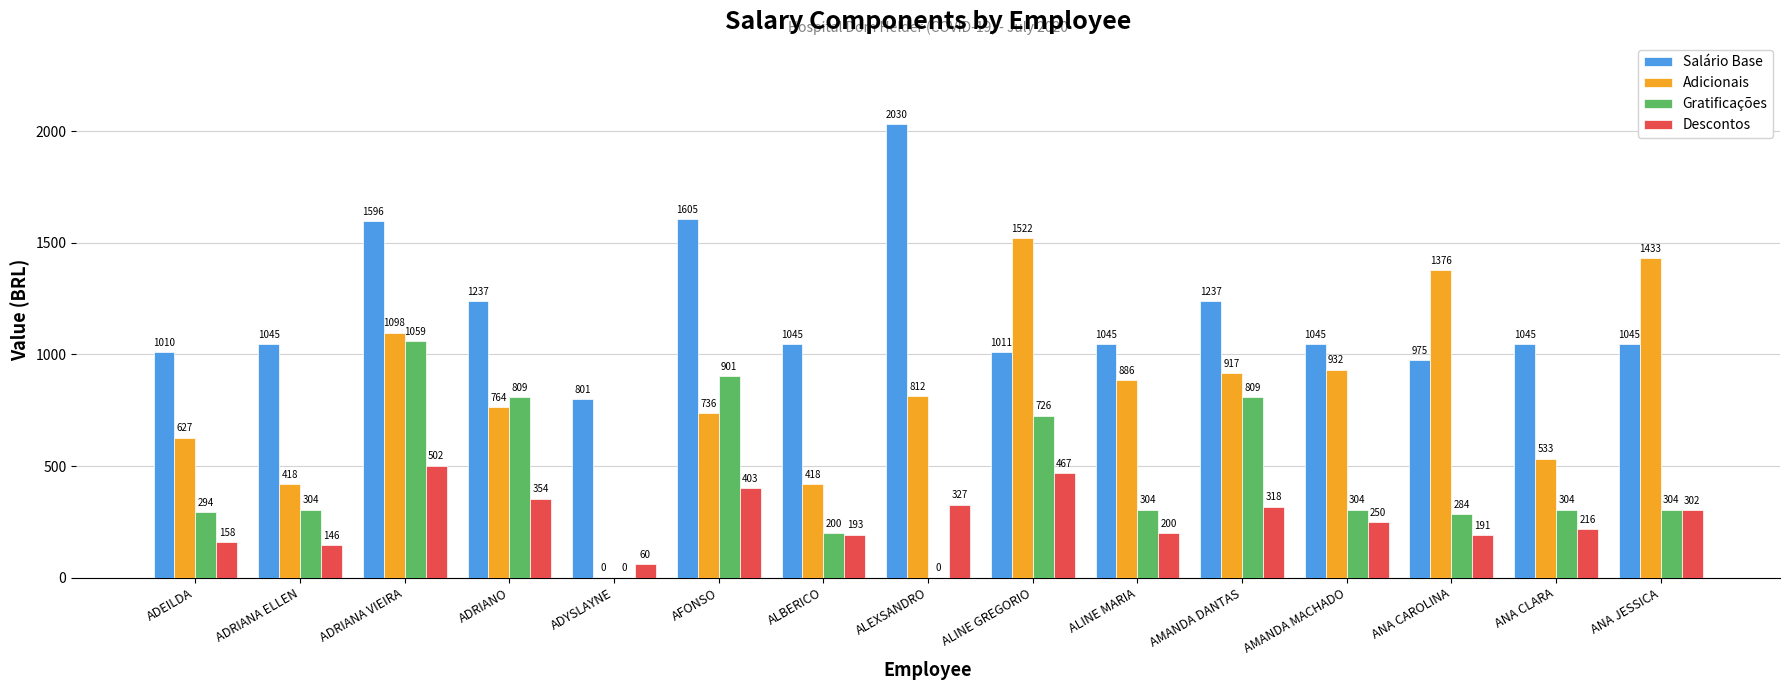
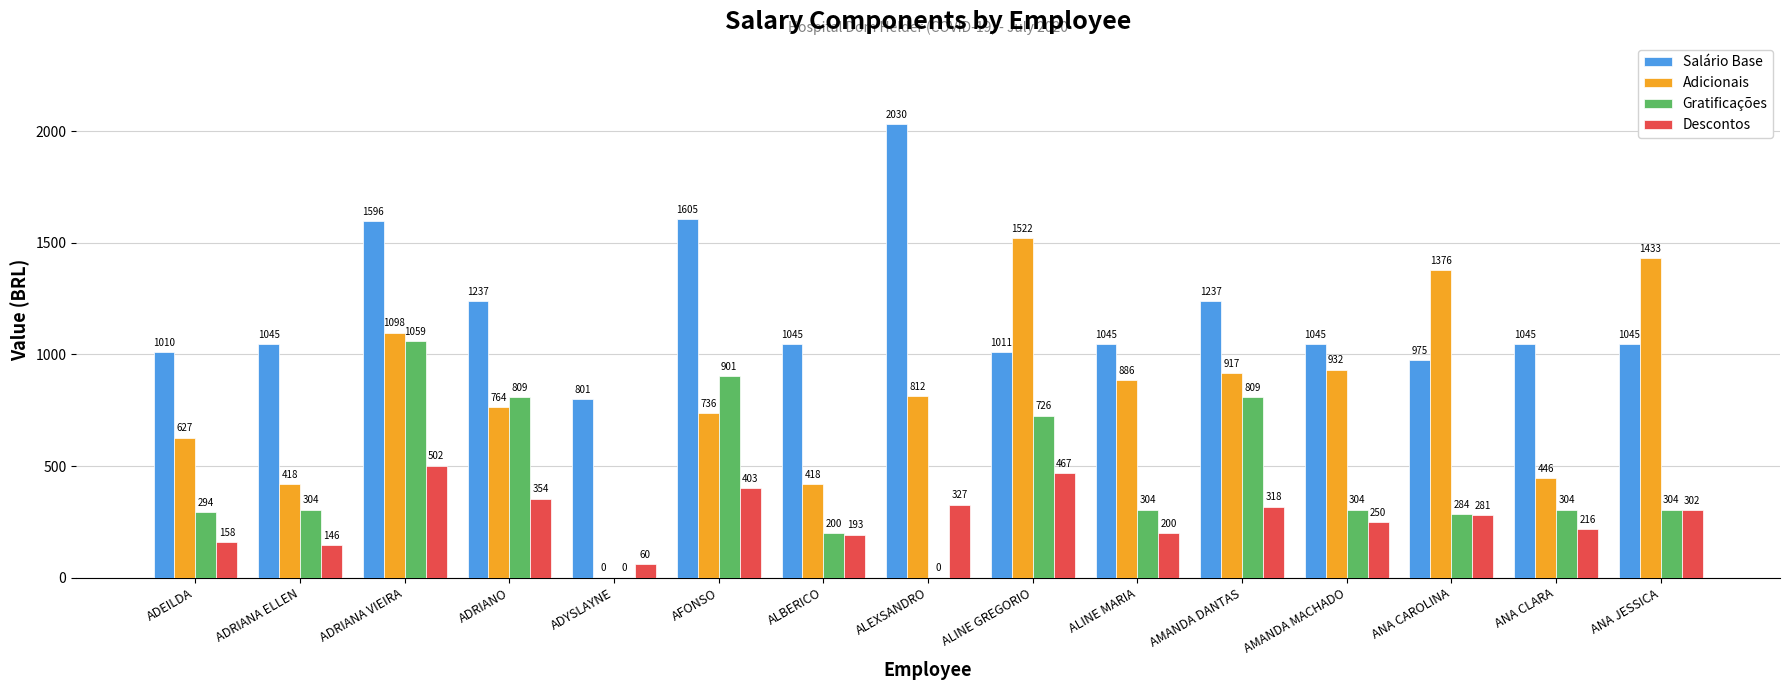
Descontos, ANA CAROLINA: 191 -> 281
Adicionais, ANA CLARA: 533 -> 446
